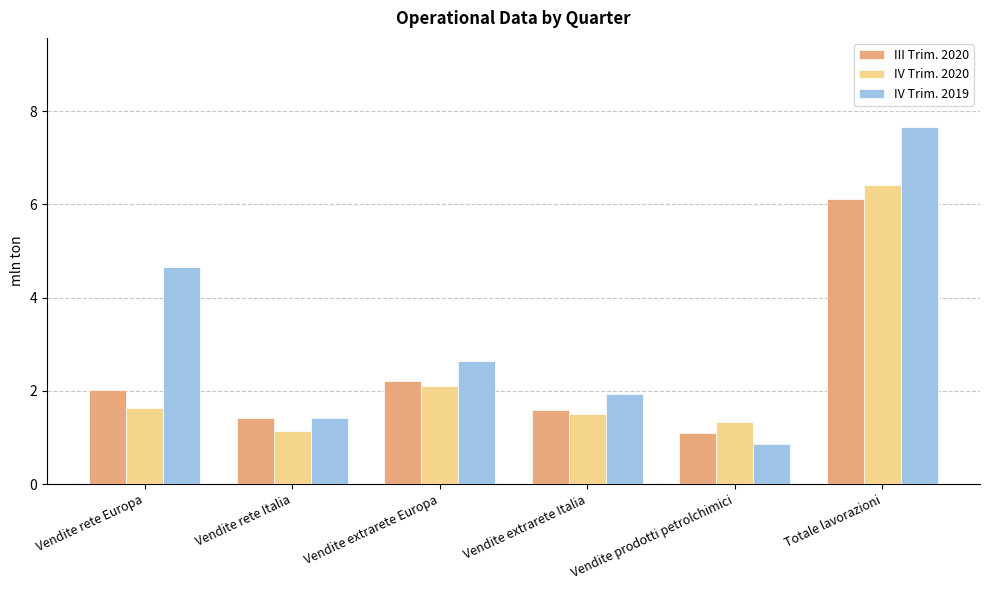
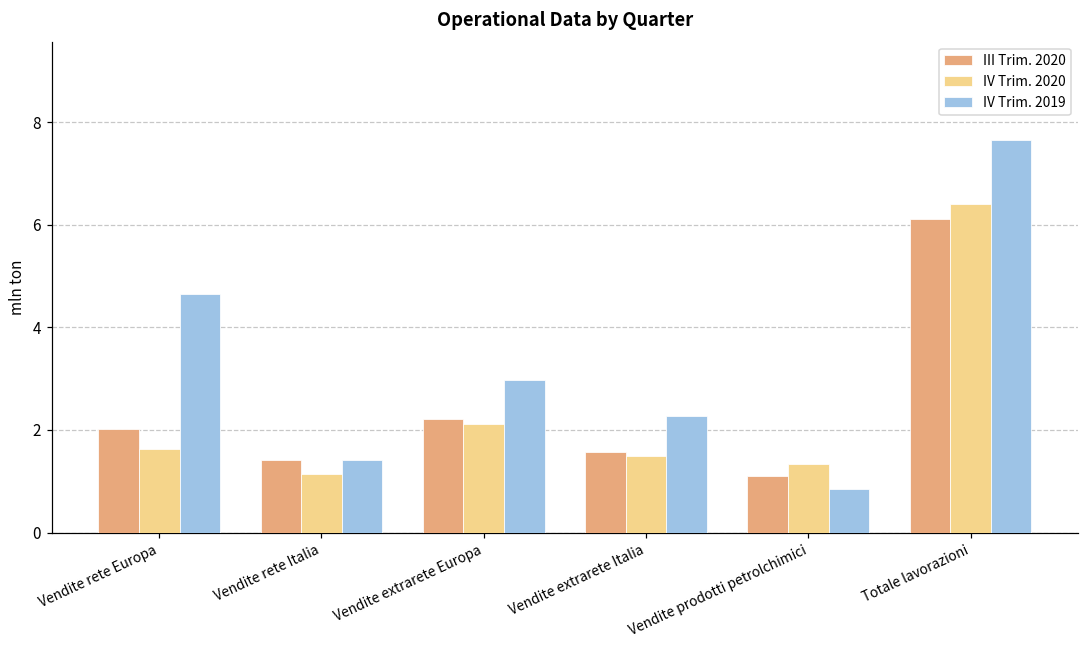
IV Trim. 2019, Vendite extrarete Europa: 2.7 -> 3.0
IV Trim. 2019, Vendite extrarete Italia: 1.9 -> 2.3
